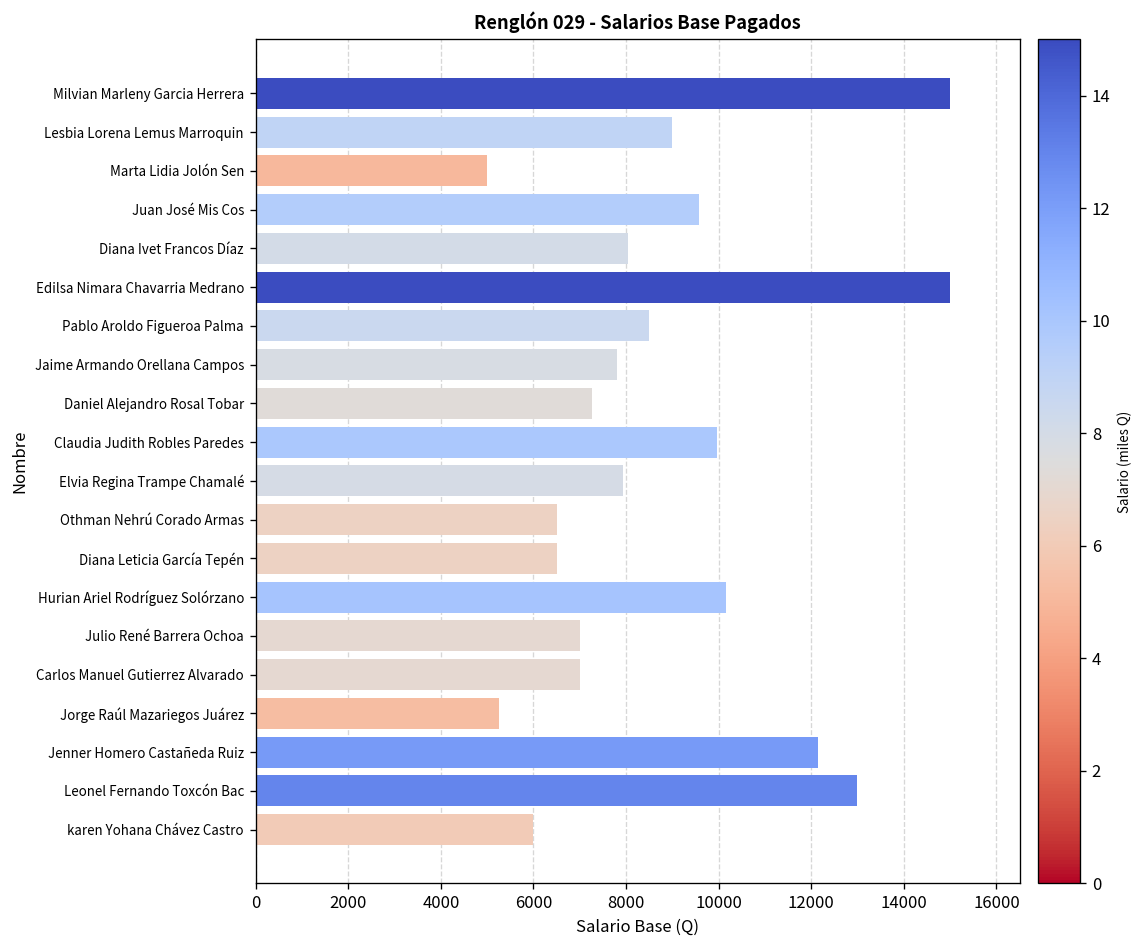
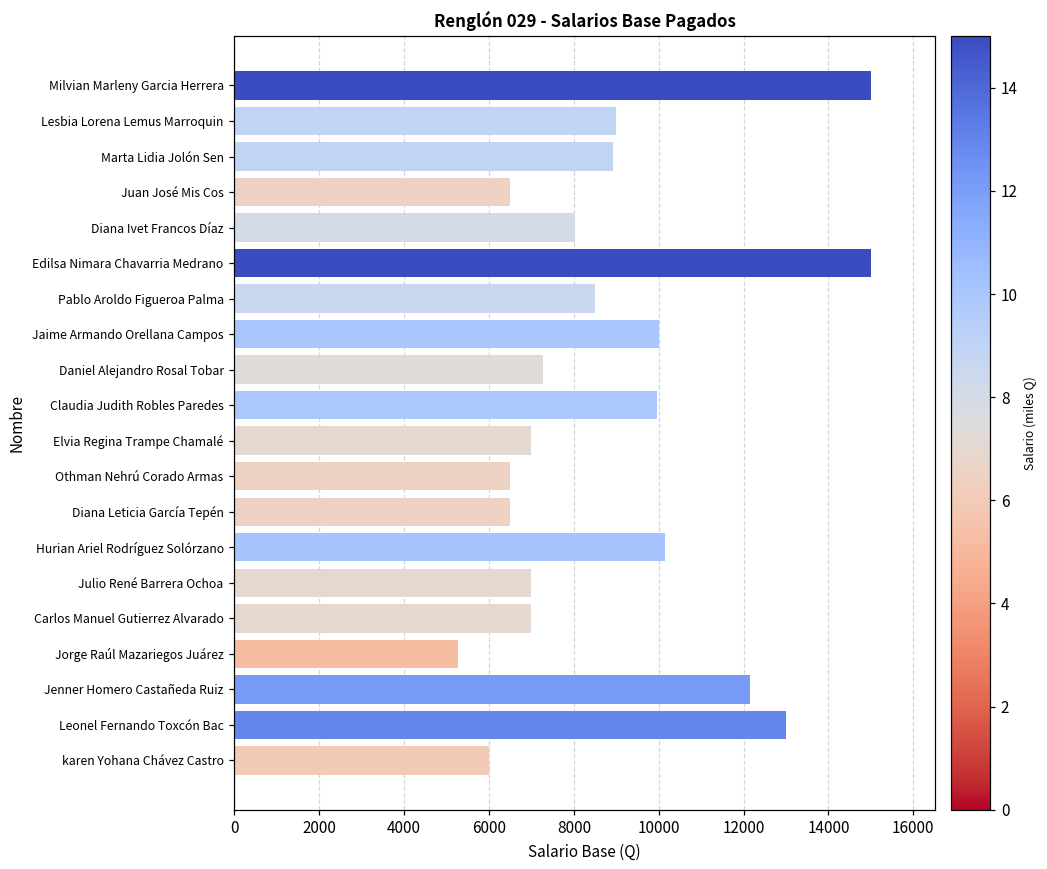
Marta Lidia Jolón Sen: 5000 -> 8900
Juan José Mis Cos: 9600 -> 6500
Jaime Armando Orellana Campos: 7800 -> 10000
Elvia Regina Trampe Chamalé: 7900 -> 7000
